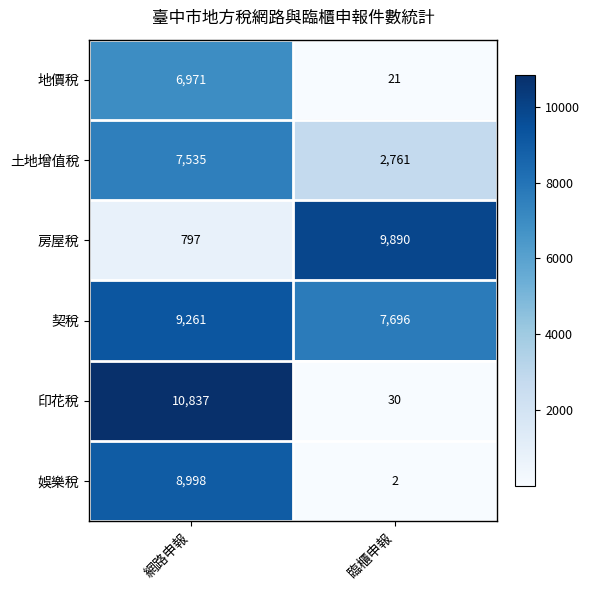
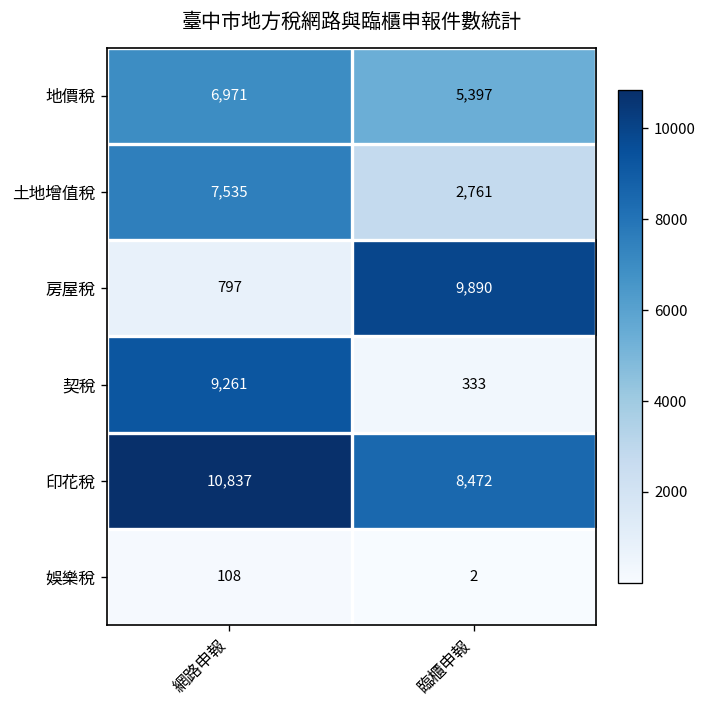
地價稅, 臨櫃申報: 21 -> 5,397
契稅, 臨櫃申報: 7,696 -> 333
印花稅, 臨櫃申報: 30 -> 8,472
娛樂稅, 網路申報: 8,998 -> 108
